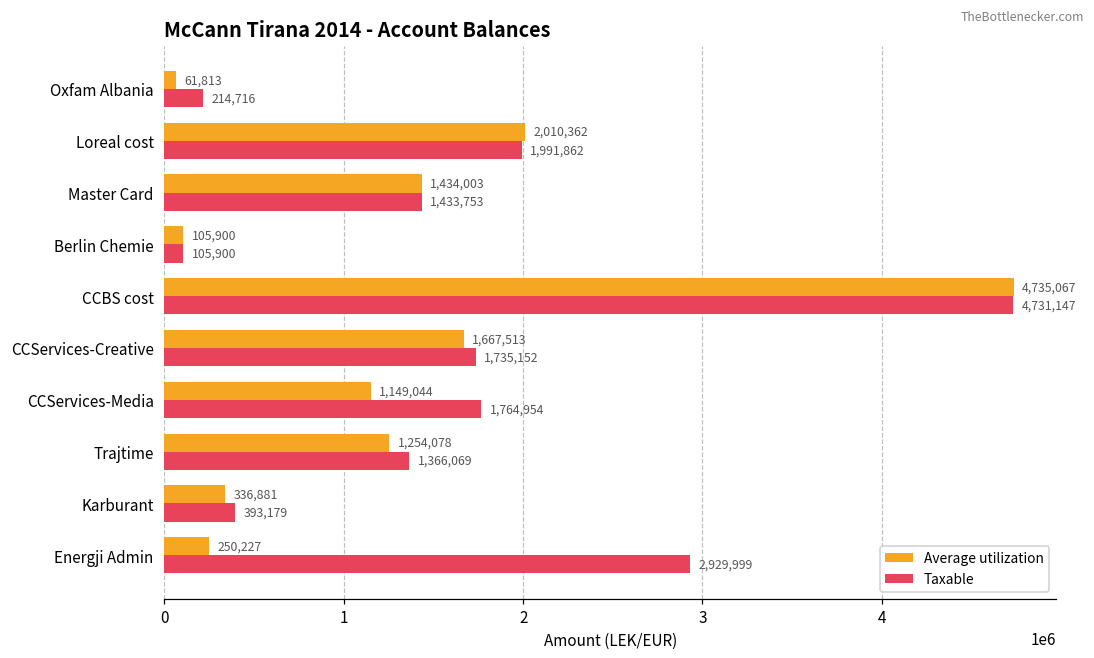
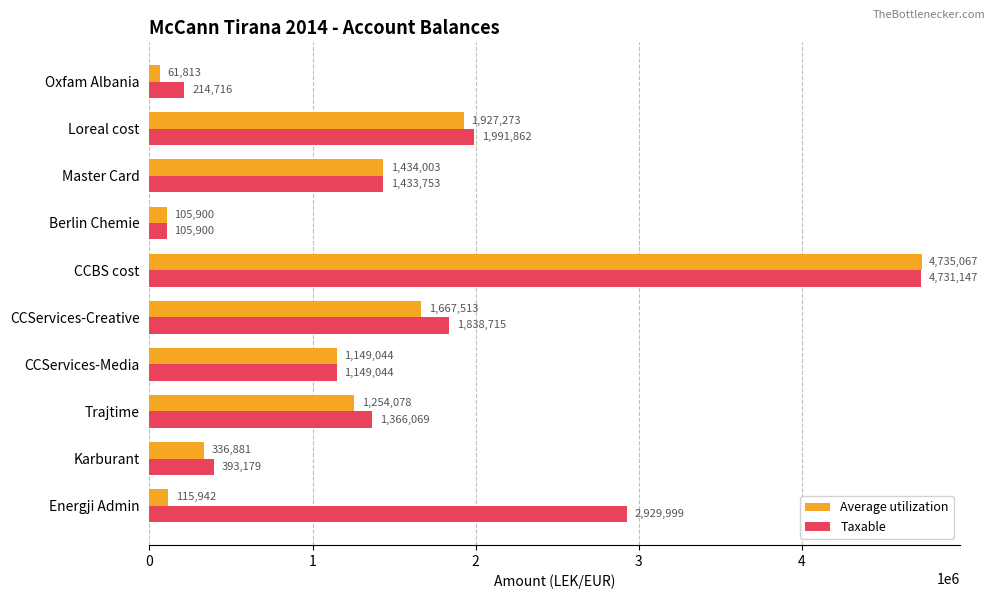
Average utilization, Loreal cost: 2,010,362 -> 1,927,273
Taxable, CCServices-Creative: 1,735,152 -> 1,838,715
Taxable, CCServices-Media: 1,764,954 -> 1,149,044
Average utilization, Energji Admin: 250,227 -> 115,942
